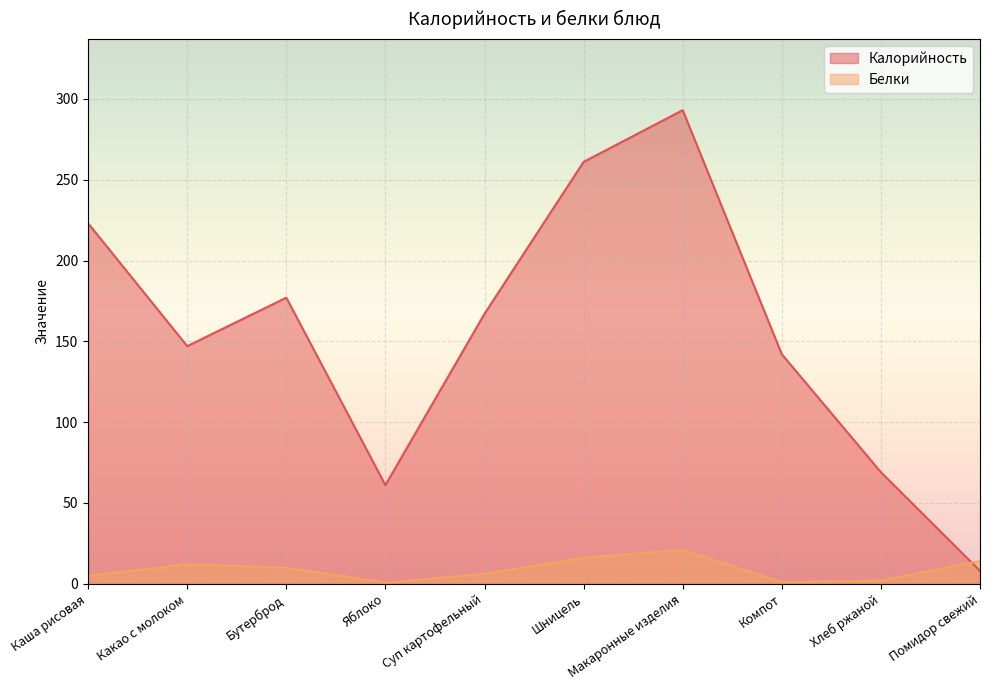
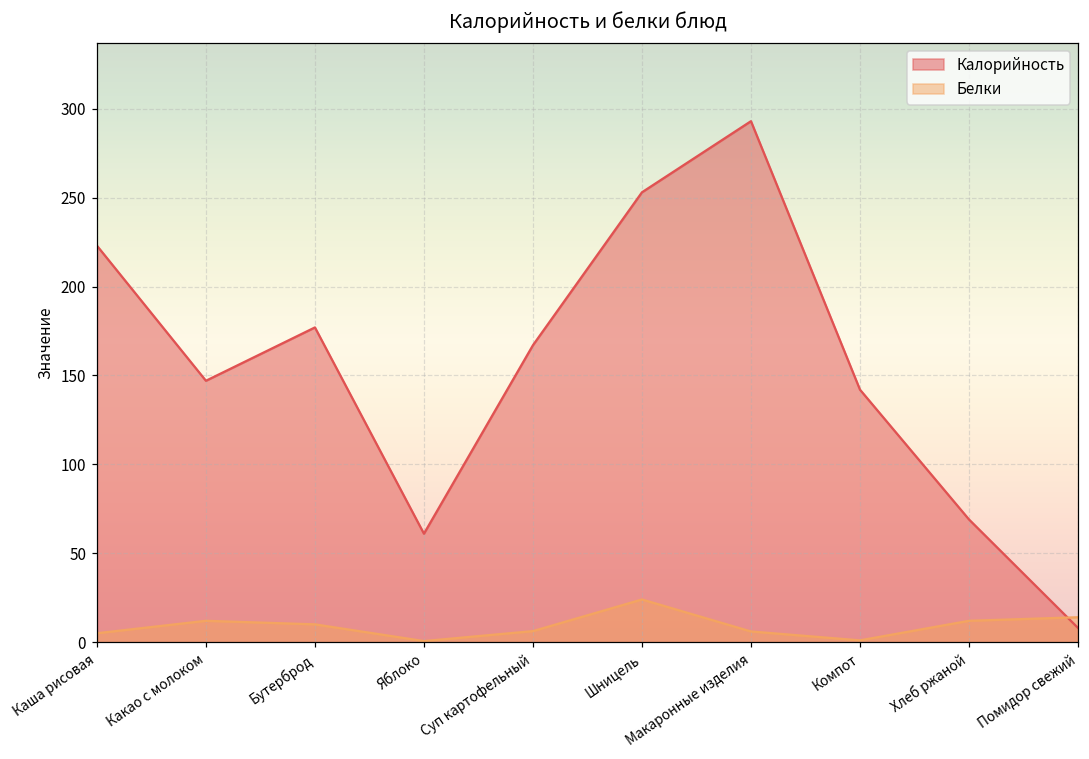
Калорийность, Шницель: 261 -> 253
Белки, Шницель: 16 -> 24
Белки, Макаронные изделия: 21 -> 6
Белки, Хлеб ржаной: 2 -> 12
